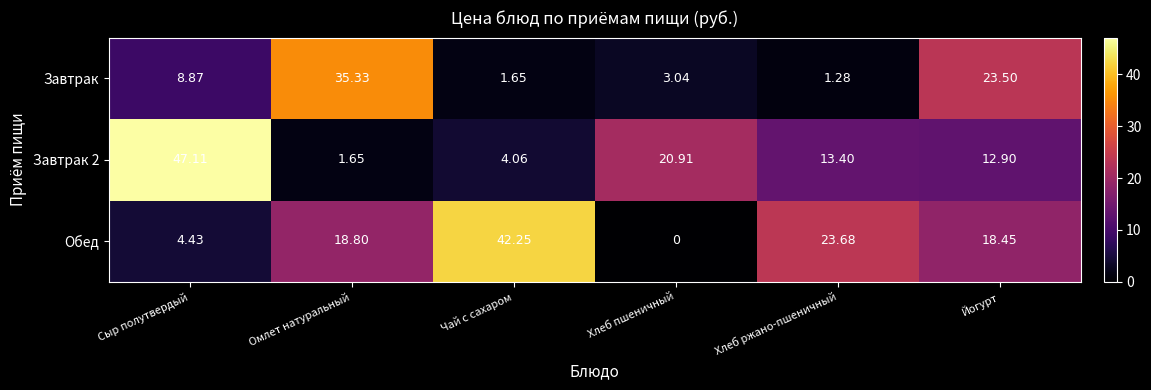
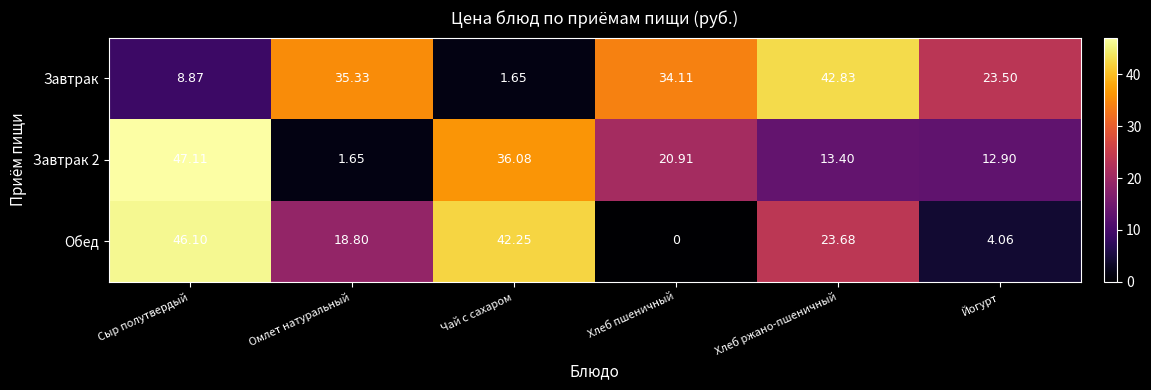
Завтрак, Хлеб пшеничный: 3.04 -> 34.11
Завтрак, Хлеб ржано-пшеничный: 1.28 -> 42.83
Завтрак 2, Чай с сахаром: 4.06 -> 36.08
Обед, Сыр полутвердый: 4.43 -> 46.10
Обед, Йогурт: 18.45 -> 4.06
